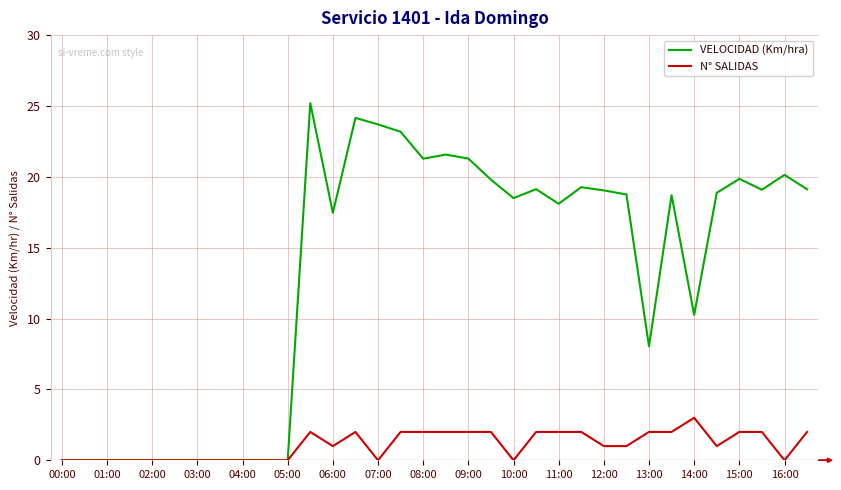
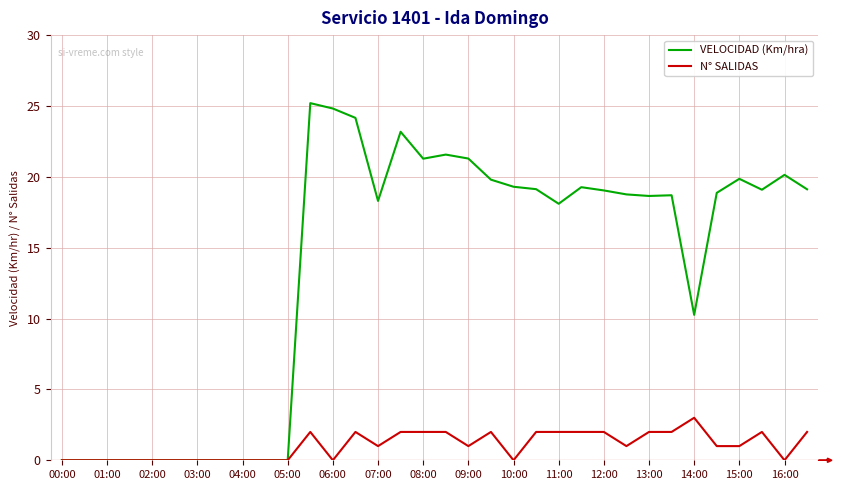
VELOCIDAD (Km/hra), 06:00: 17.5 -> 24.8
N° SALIDAS, 06:00: 1 -> 0
VELOCIDAD (Km/hra), 07:00: 23.7 -> 18.3
N° SALIDAS, 07:00: 0 -> 1
N° SALIDAS, 09:00: 2 -> 1
VELOCIDAD (Km/hra), 10:00: 18.5 -> 19.3
N° SALIDAS, 12:00: 1 -> 2
VELOCIDAD (Km/hra), 13:00: 8.0 -> 18.7
N° SALIDAS, 15:00: 2 -> 1
